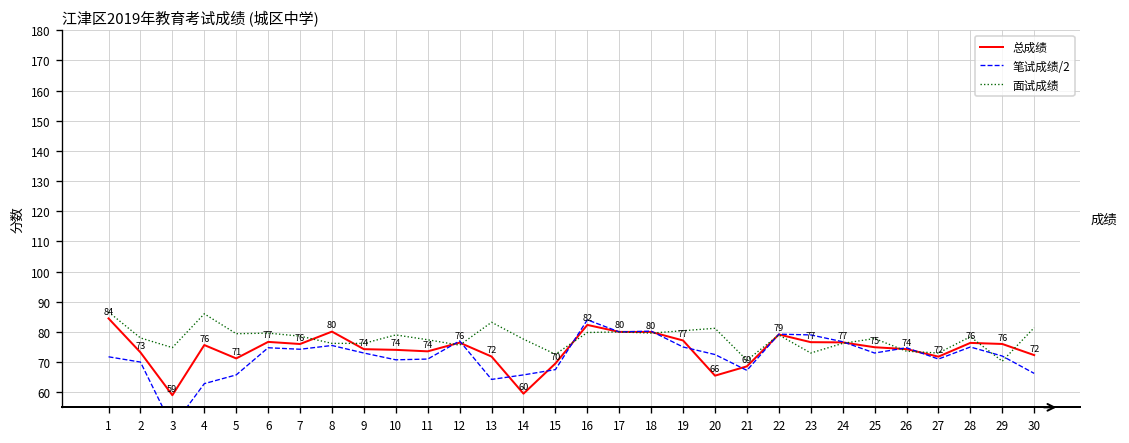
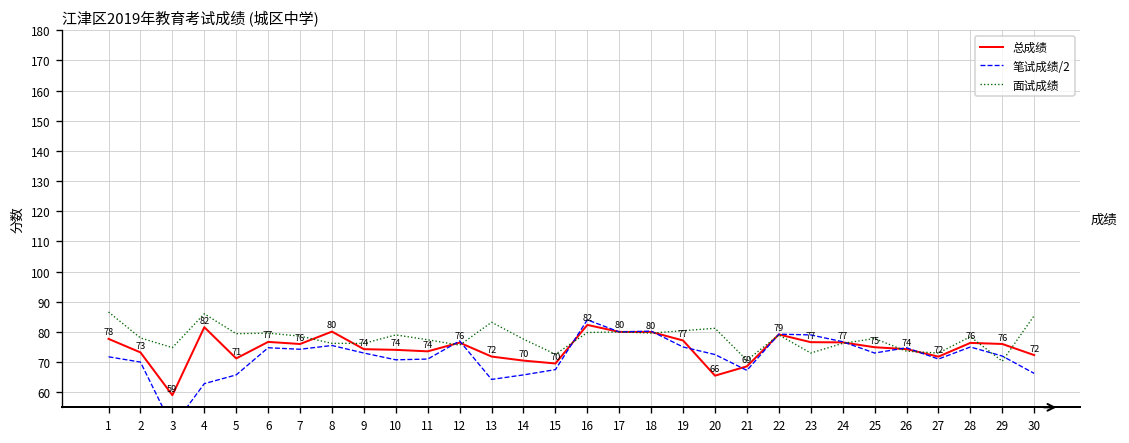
总成绩, 1: 84 -> 78
总成绩, 4: 76 -> 82
总成绩, 14: 60 -> 70
面试成绩, 30: 81 -> 85
